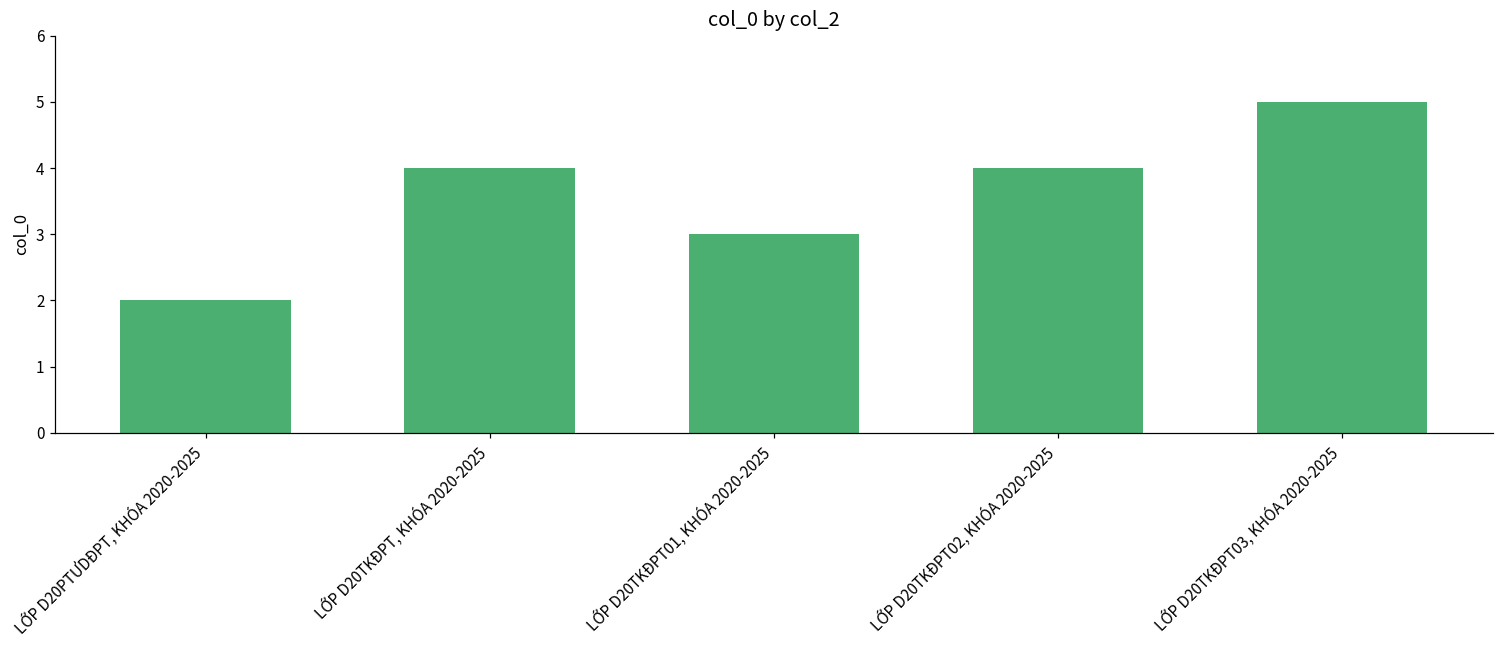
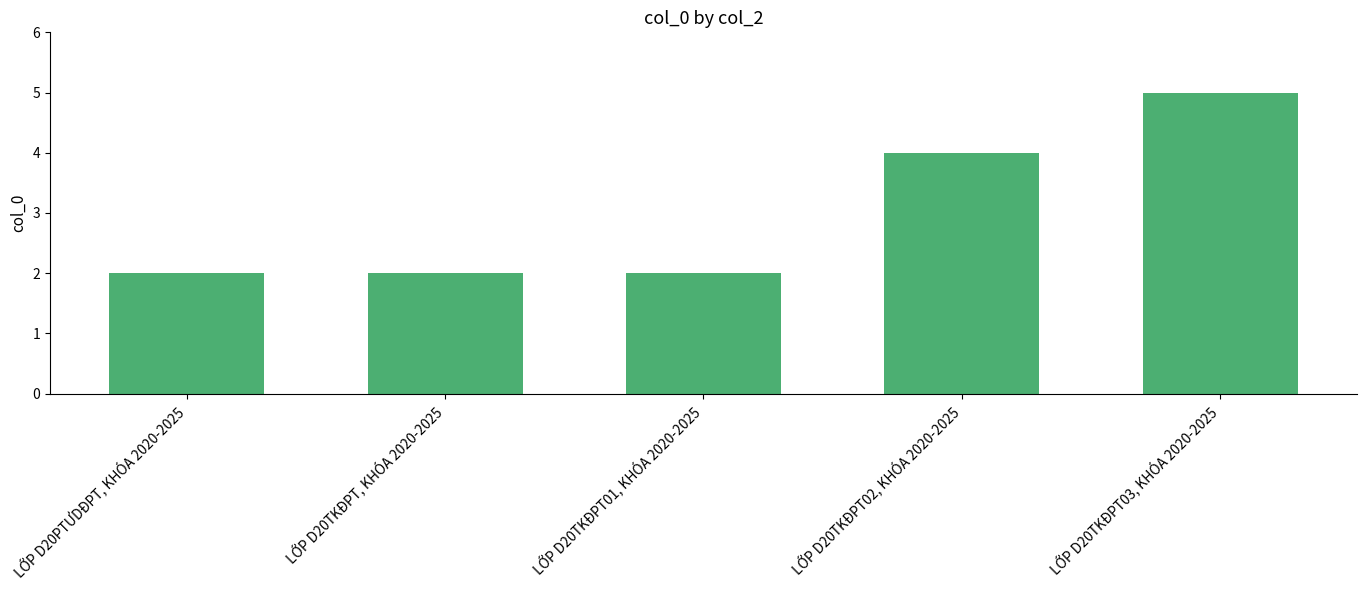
LỚP D20TKĐPT, KHÓA 2020-2025: 4 -> 2
LỚP D20TKĐPT01, KHÓA 2020-2025: 3 -> 2
